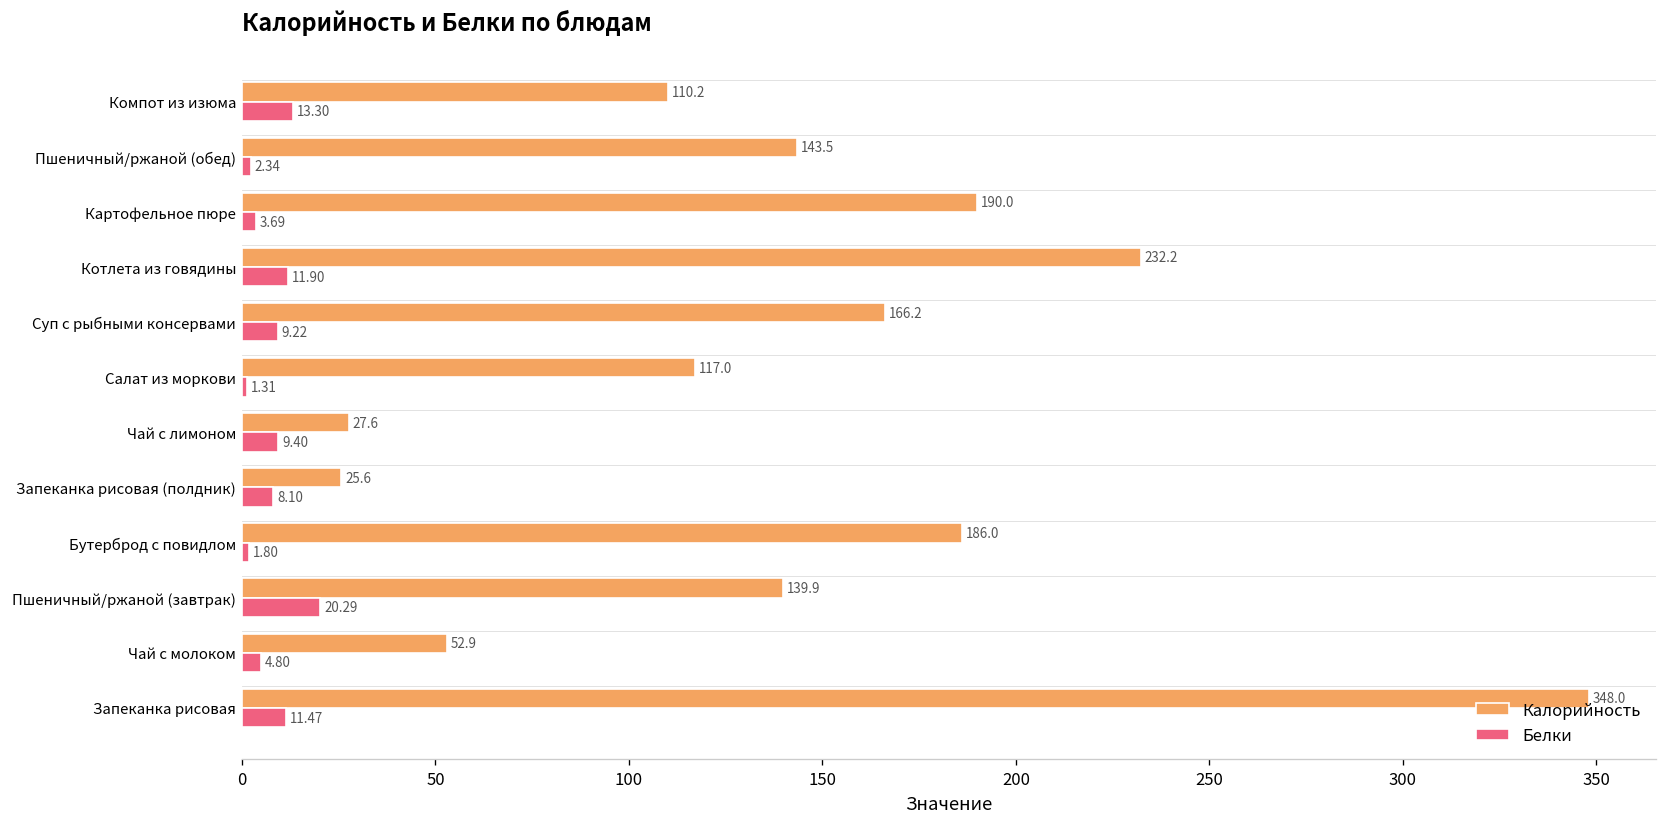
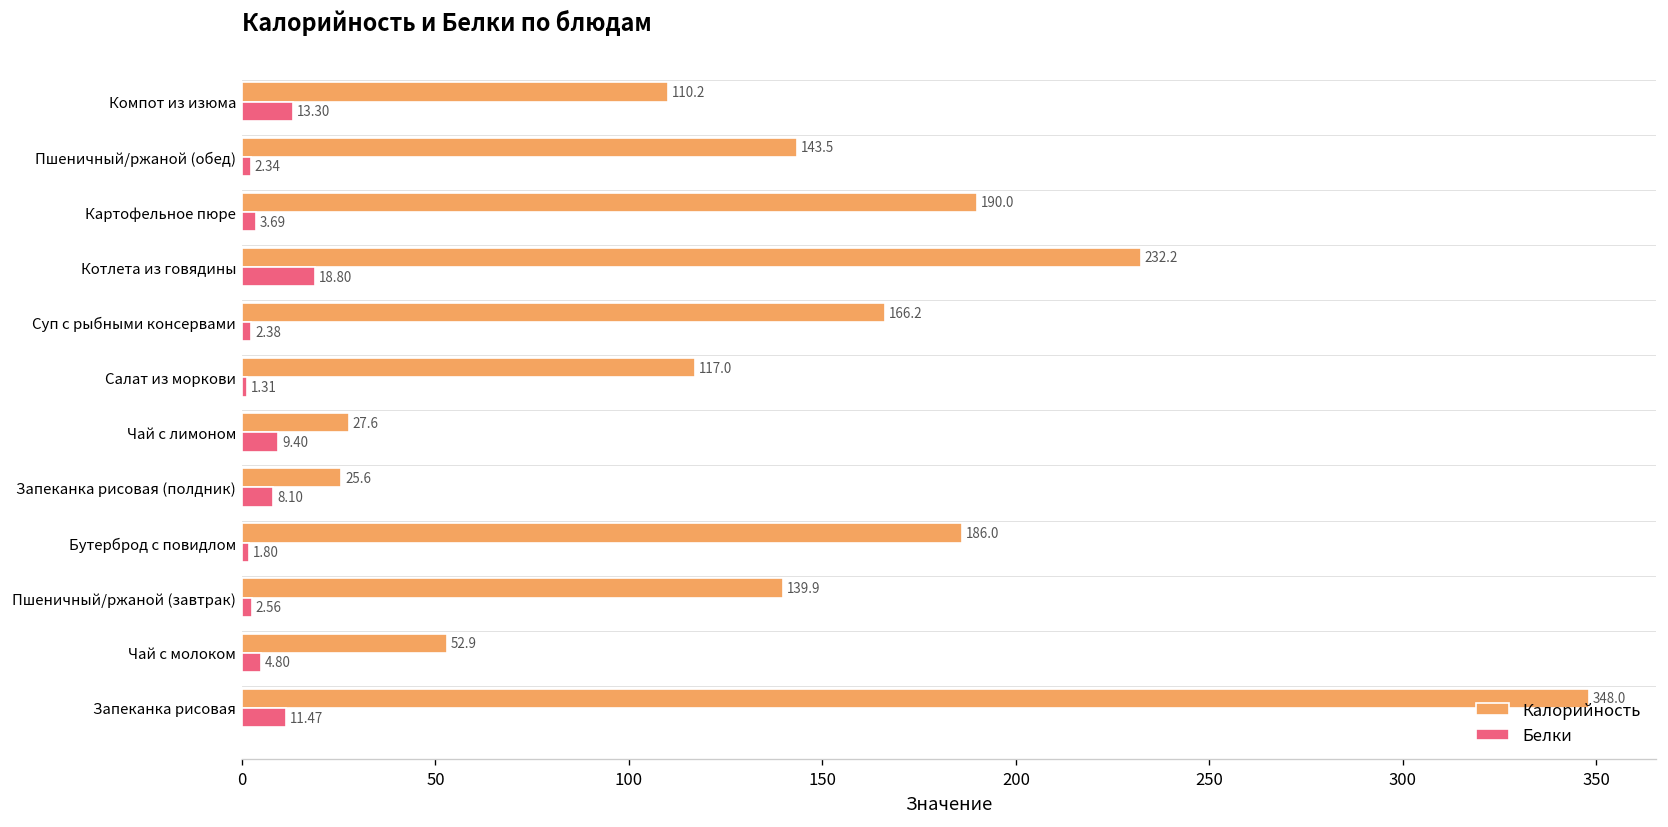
Белки, Котлета из говядины: 11.90 -> 18.80
Белки, Суп с рыбными консервами: 9.22 -> 2.38
Белки, Пшеничный/ржаной (завтрак): 20.29 -> 2.56
